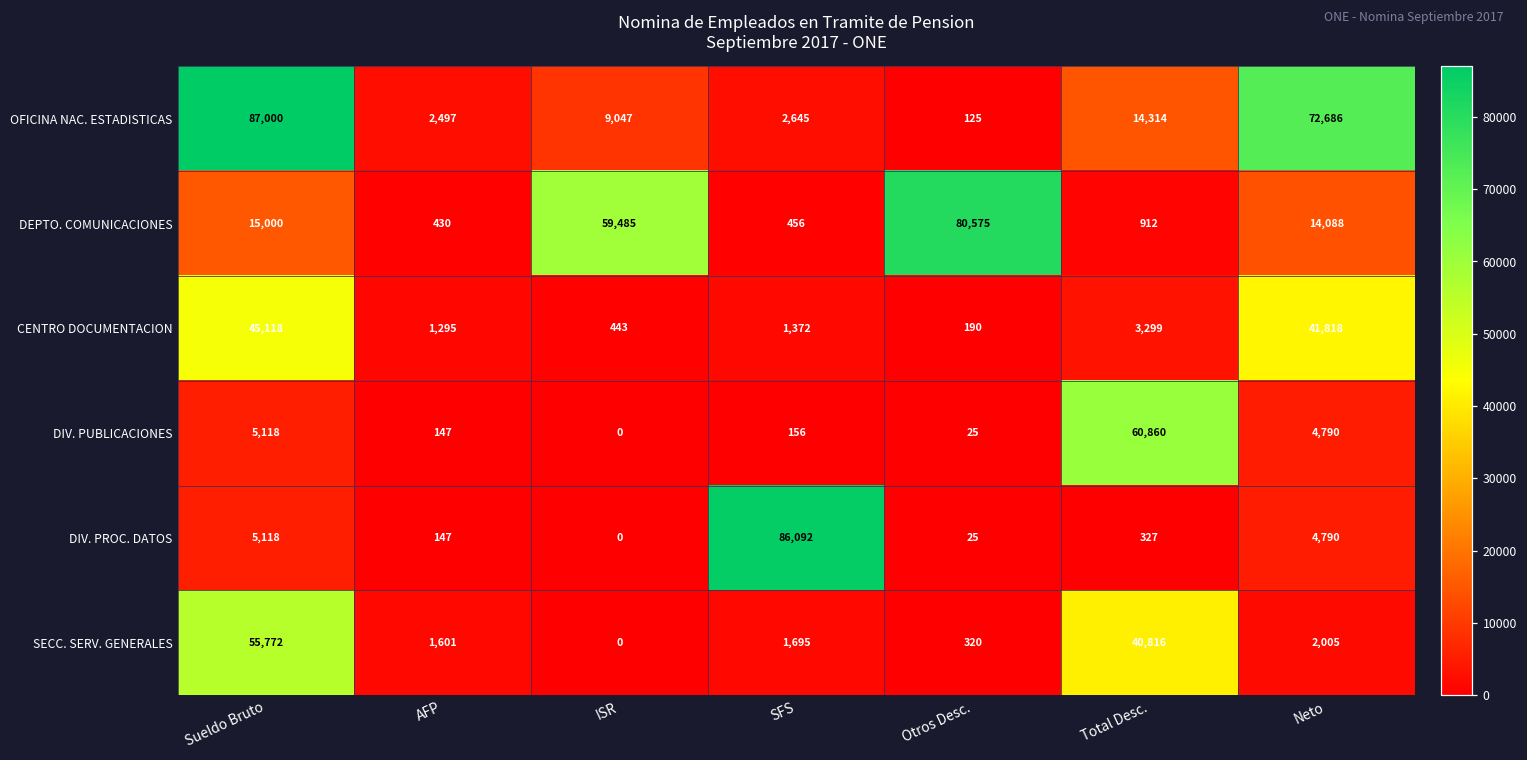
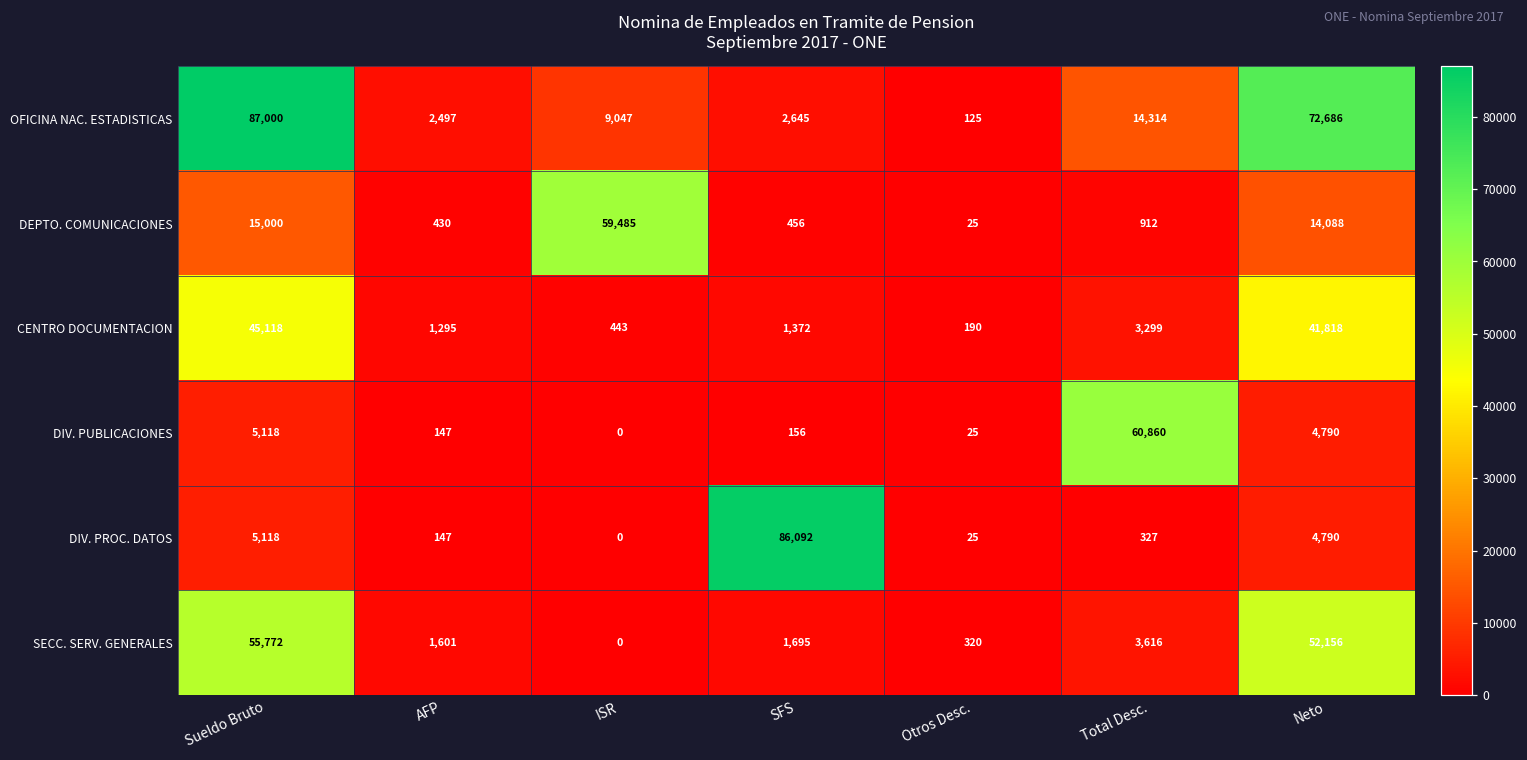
DEPTO. COMUNICACIONES, Otros Desc.: 80,575 -> 25
SECC. SERV. GENERALES, Total Desc.: 40,816 -> 3,616
SECC. SERV. GENERALES, Neto: 2,005 -> 52,156
